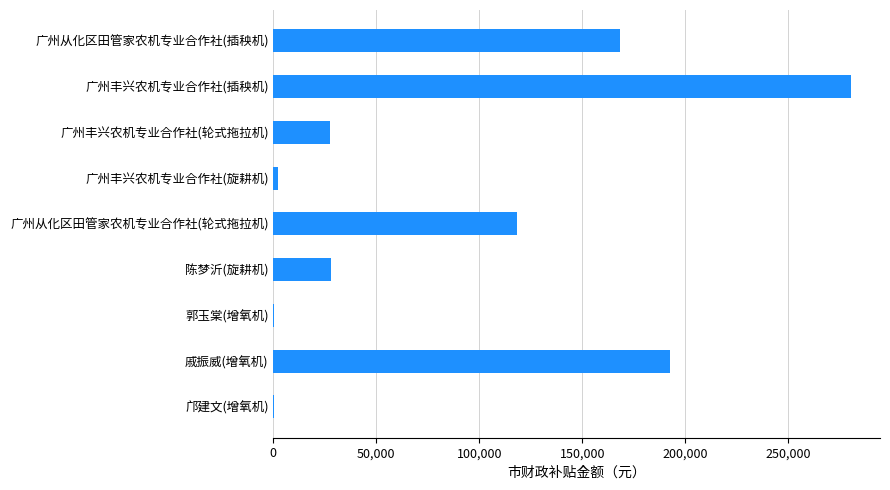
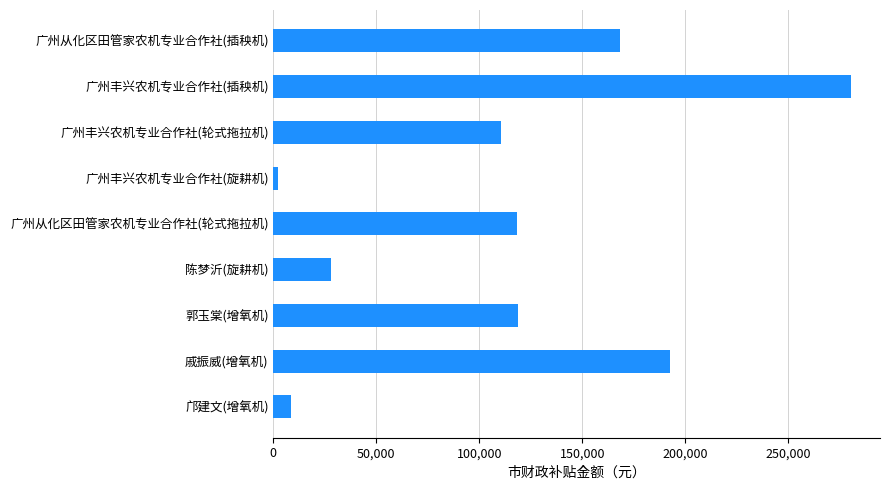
广州丰兴农机专业合作社(轮式拖拉机): 28,000 -> 111,000
郭玉棠(增氧机): 0 -> 119,000
邝建文(增氧机): 0 -> 8,000
